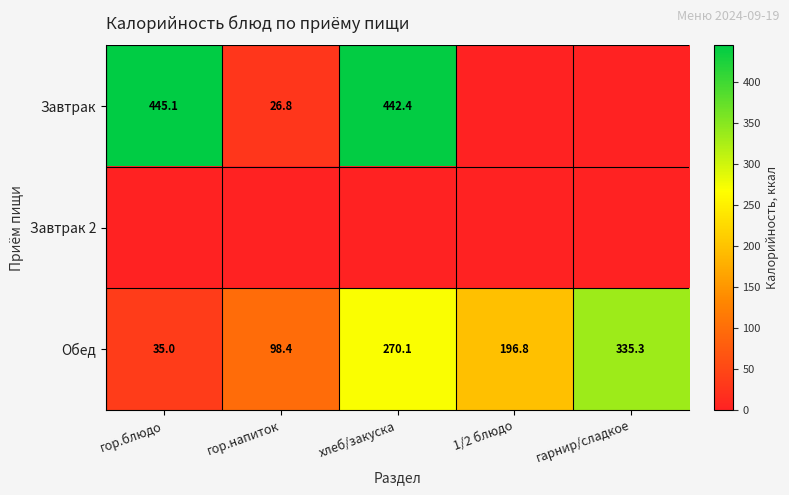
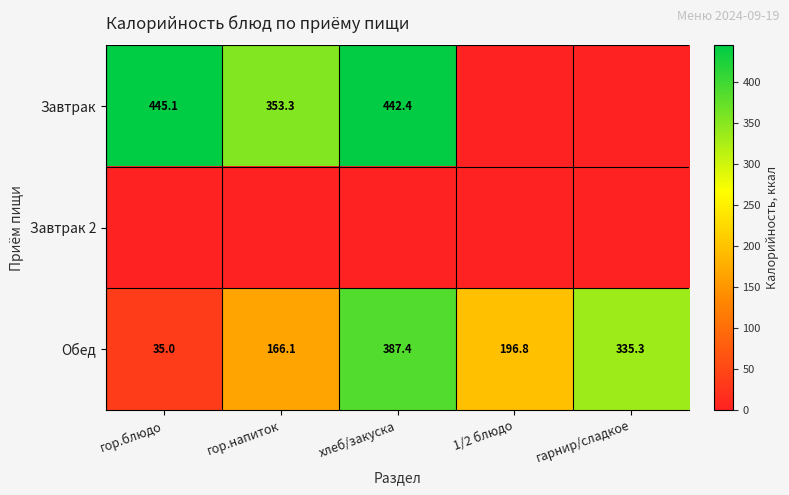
Завтрак, гор.напиток: 26.8 -> 353.3
Обед, гор.напиток: 98.4 -> 166.1
Обед, хлеб/закуска: 270.1 -> 387.4
